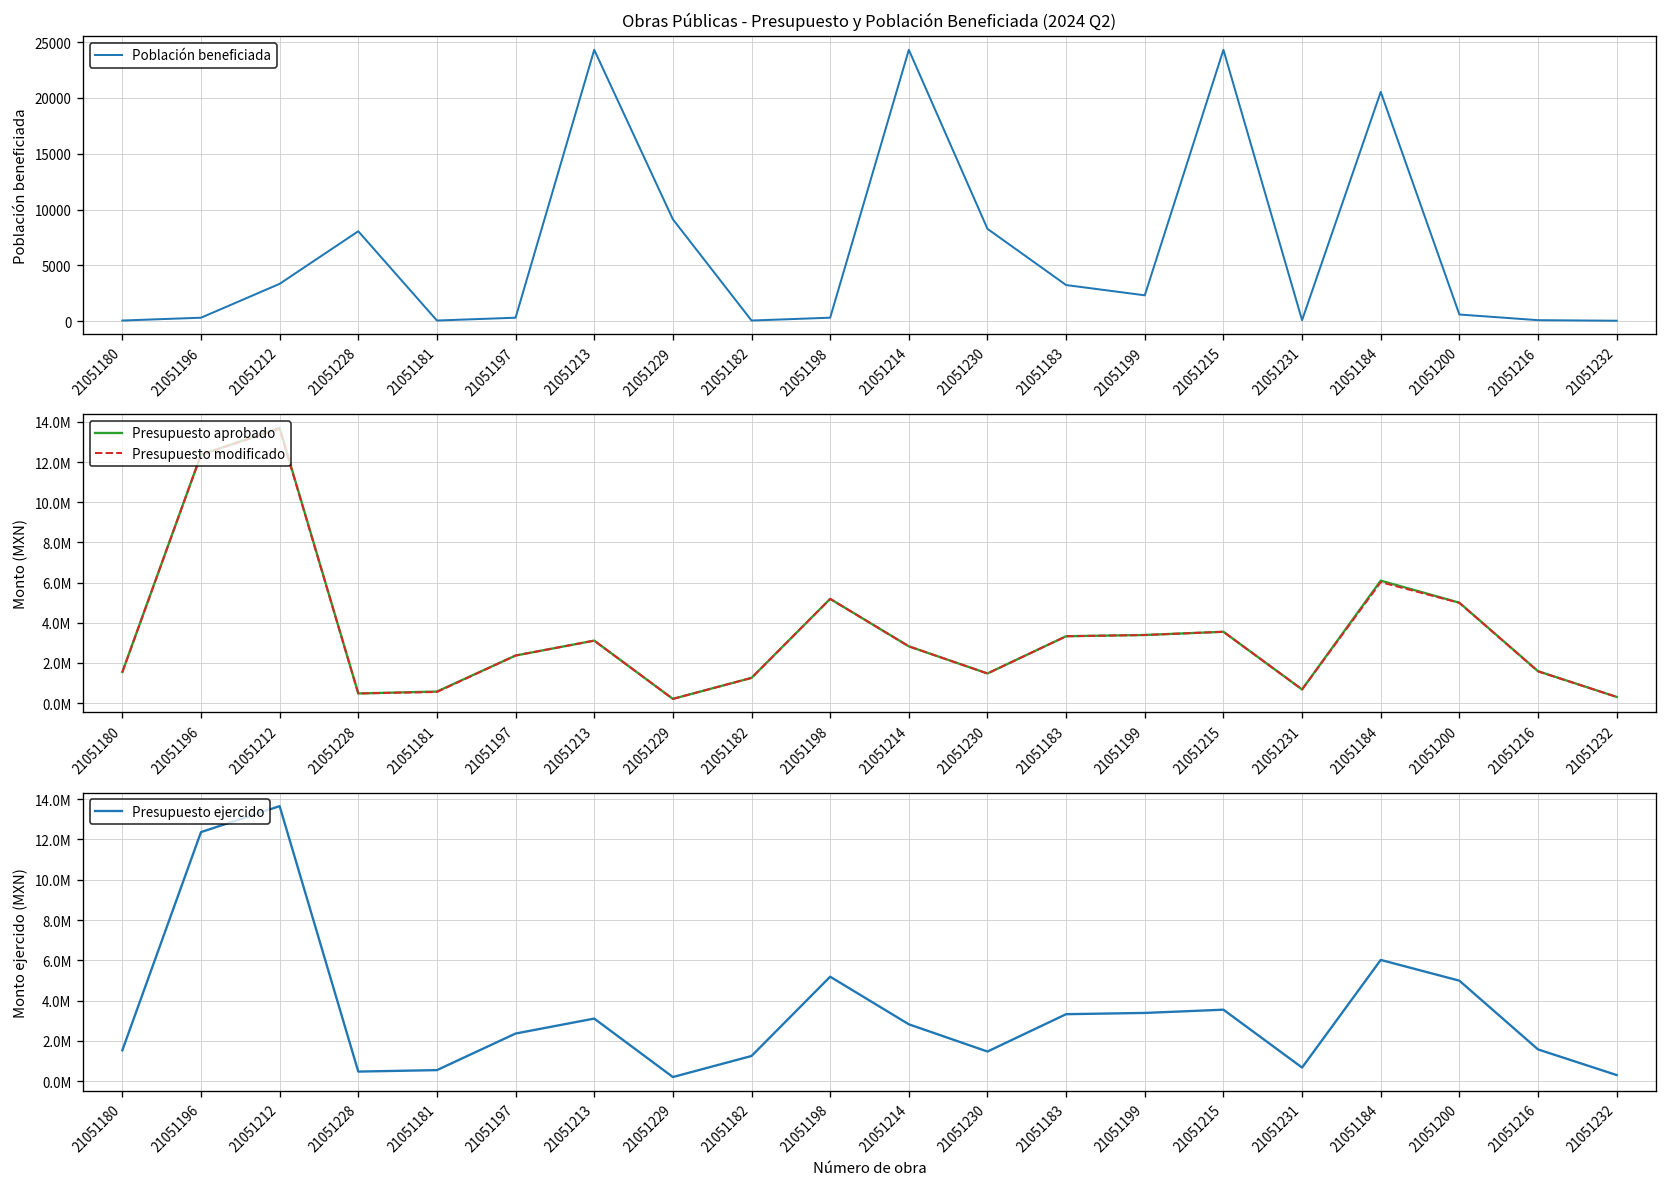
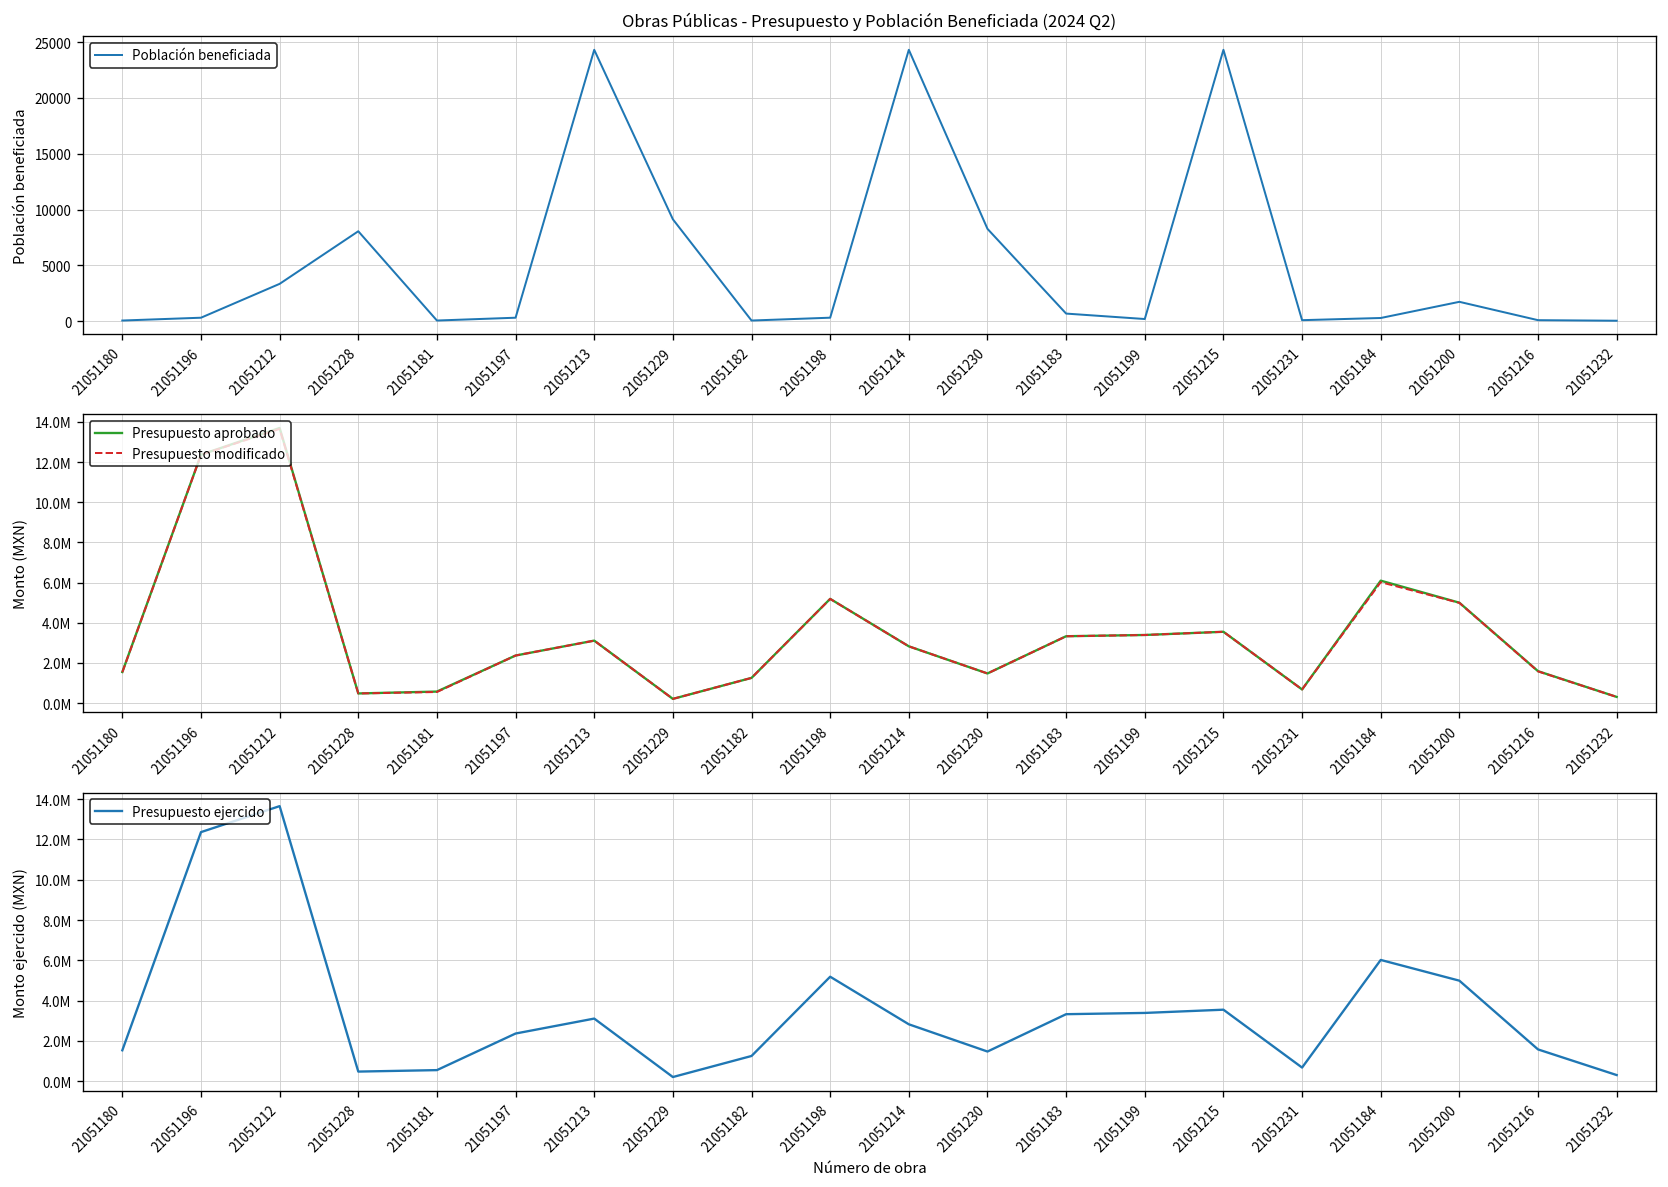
Obras Públicas - Presupuesto y Población Beneficiada (2024 Q2), 21051183: 3000 -> 1000
Obras Públicas - Presupuesto y Población Beneficiada (2024 Q2), 21051199: 2000 -> 0
Obras Públicas - Presupuesto y Población Beneficiada (2024 Q2), 21051184: 21000 -> 0
Obras Públicas - Presupuesto y Población Beneficiada (2024 Q2), 21051200: 1000 -> 2000
